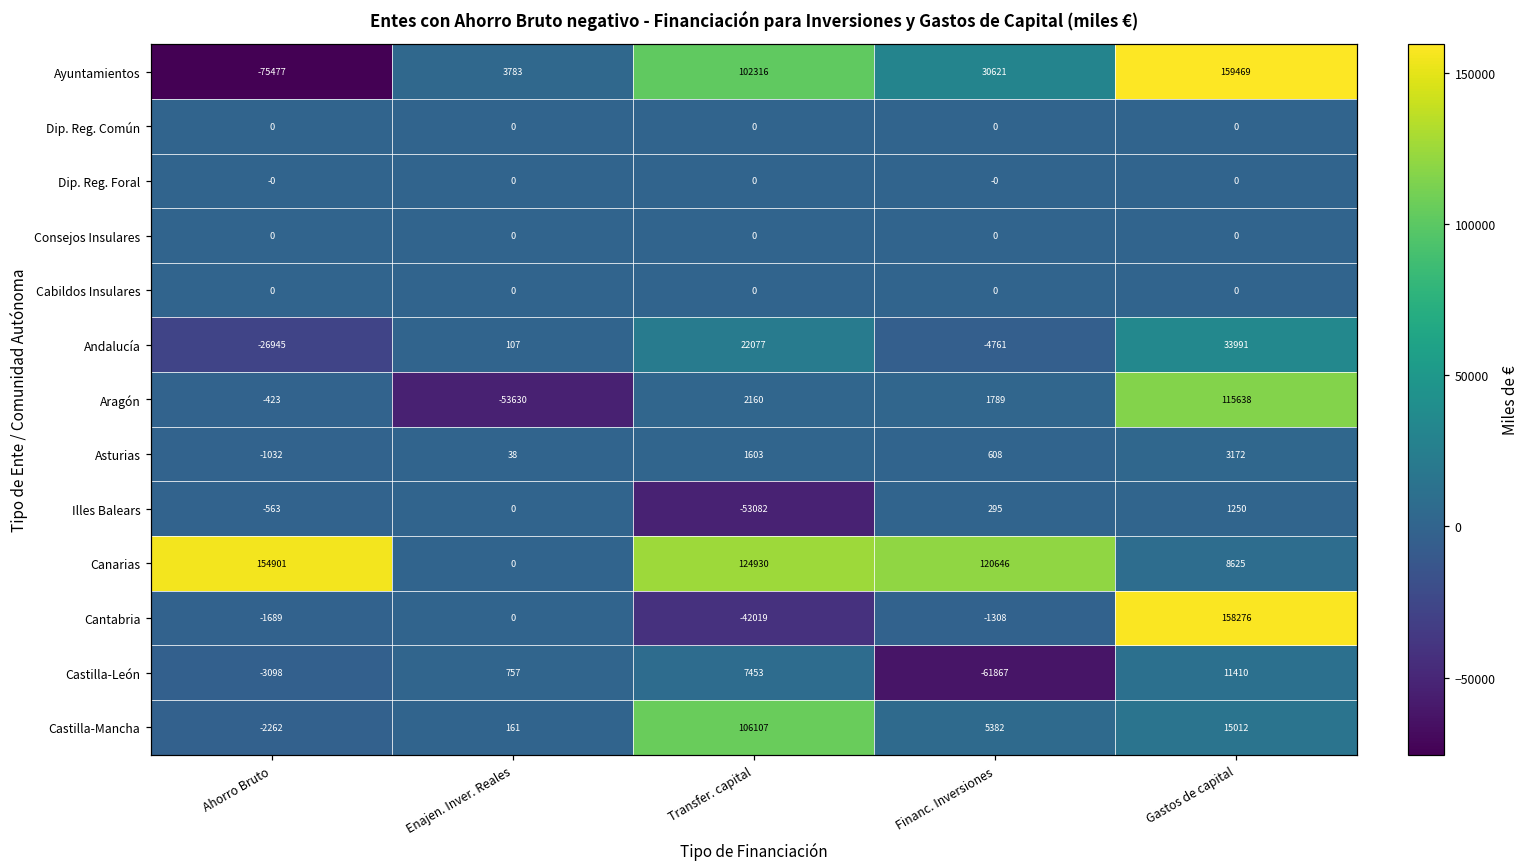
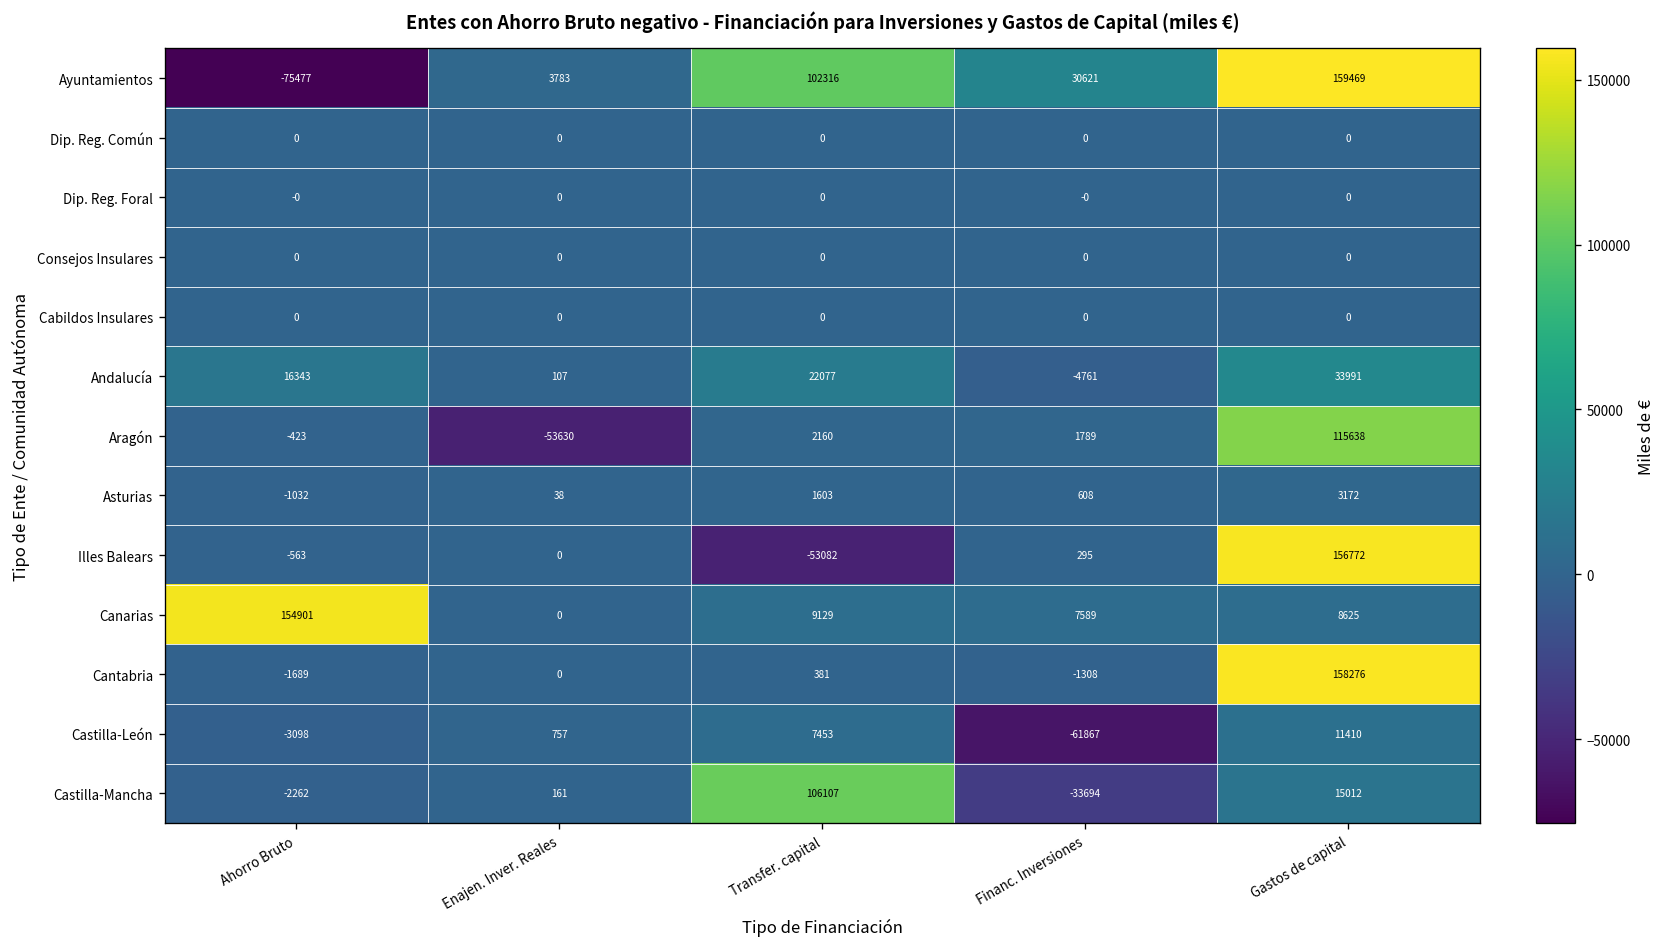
Andalucía, Ahorro Bruto: -26945 -> 16343
Illes Balears, Gastos de capital: 1250 -> 156772
Canarias, Transfer. capital: 124930 -> 9129
Canarias, Financ. Inversiones: 120646 -> 7589
Cantabria, Transfer. capital: -42019 -> 381
Castilla-Mancha, Financ. Inversiones: 5382 -> -33694
